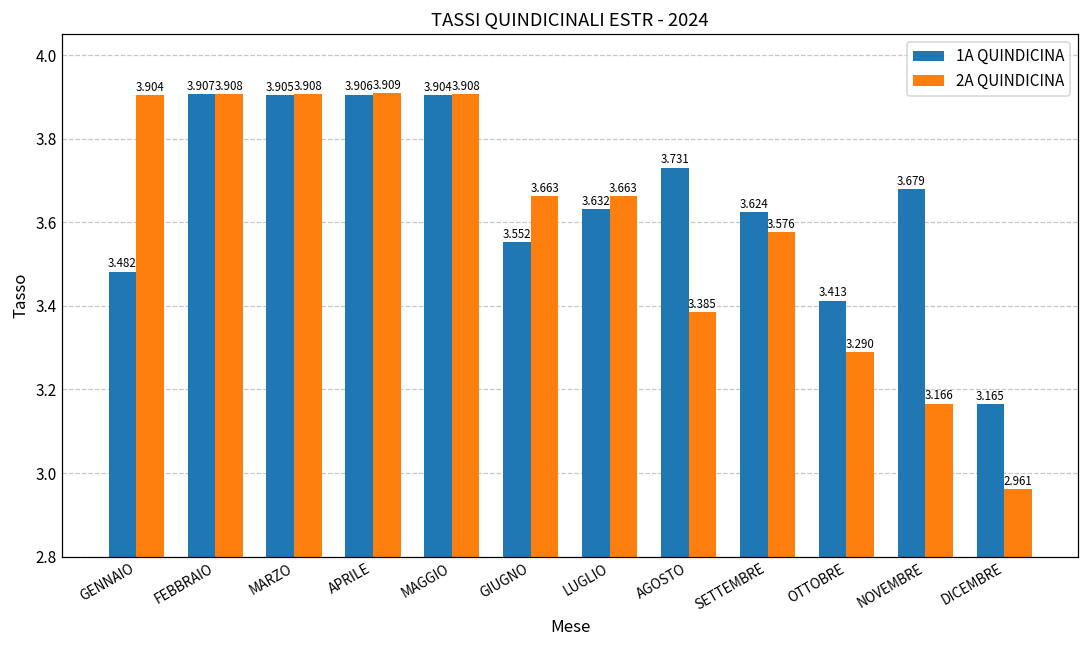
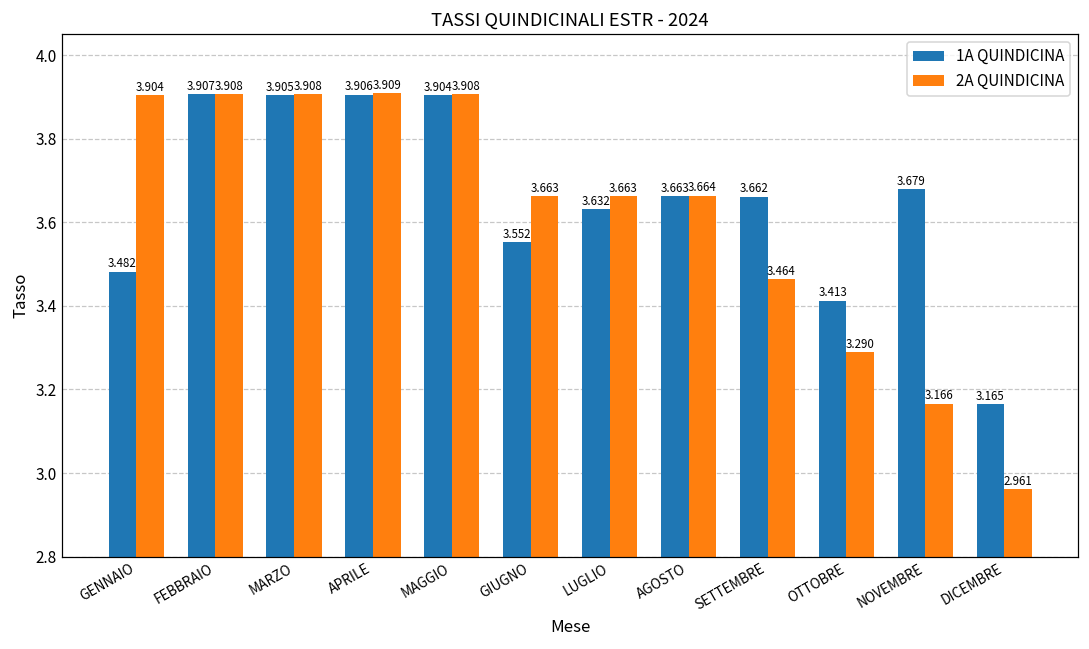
1A QUINDICINA, AGOSTO: 3.731 -> 3.663
2A QUINDICINA, AGOSTO: 3.385 -> 3.664
1A QUINDICINA, SETTEMBRE: 3.624 -> 3.662
2A QUINDICINA, SETTEMBRE: 3.576 -> 3.464
